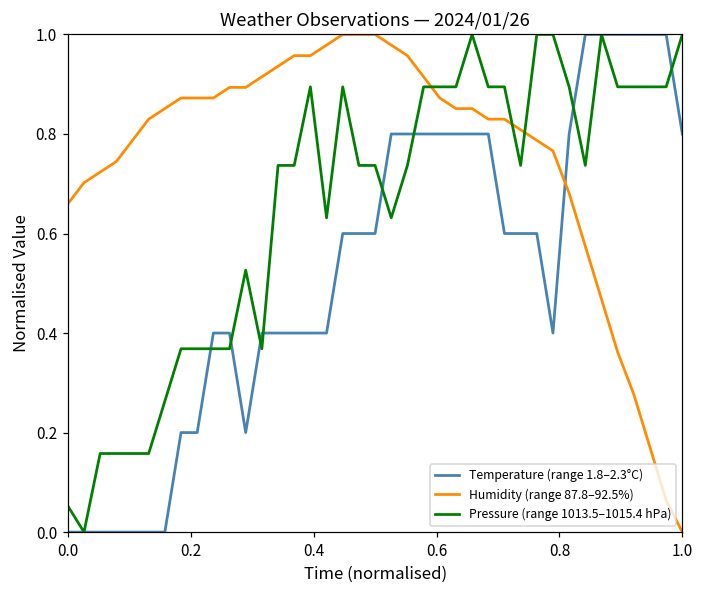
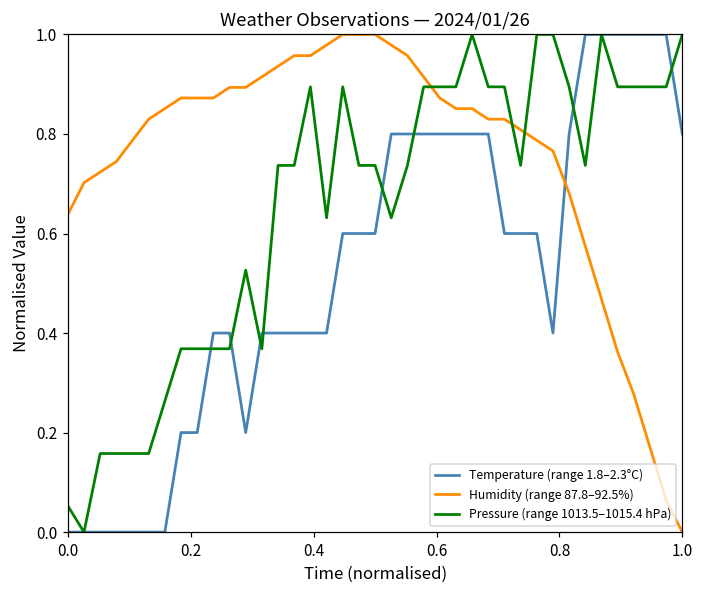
Humidity (range 87.8–92.5%), 0.0: 0.66 -> 0.64
